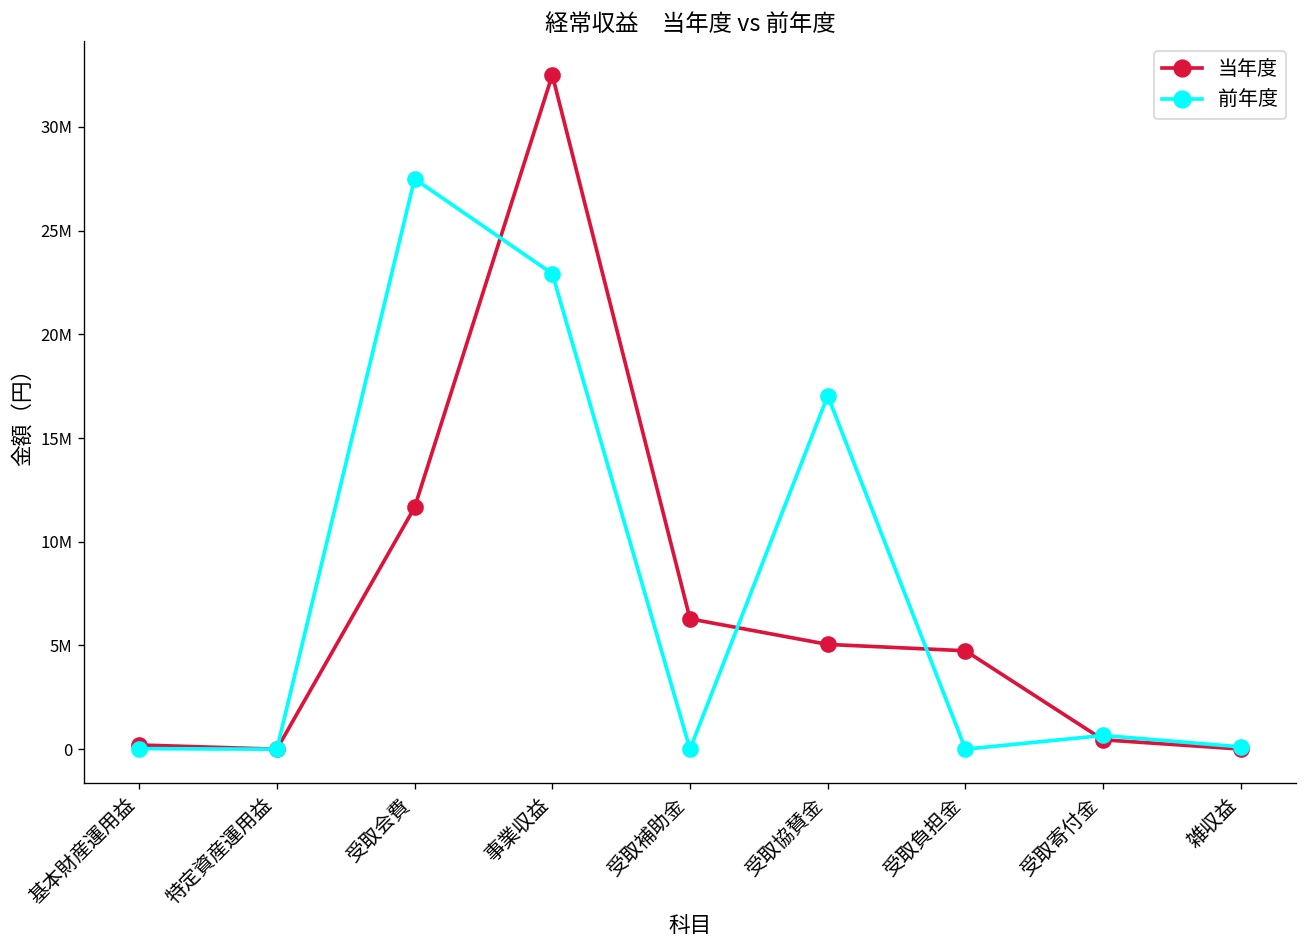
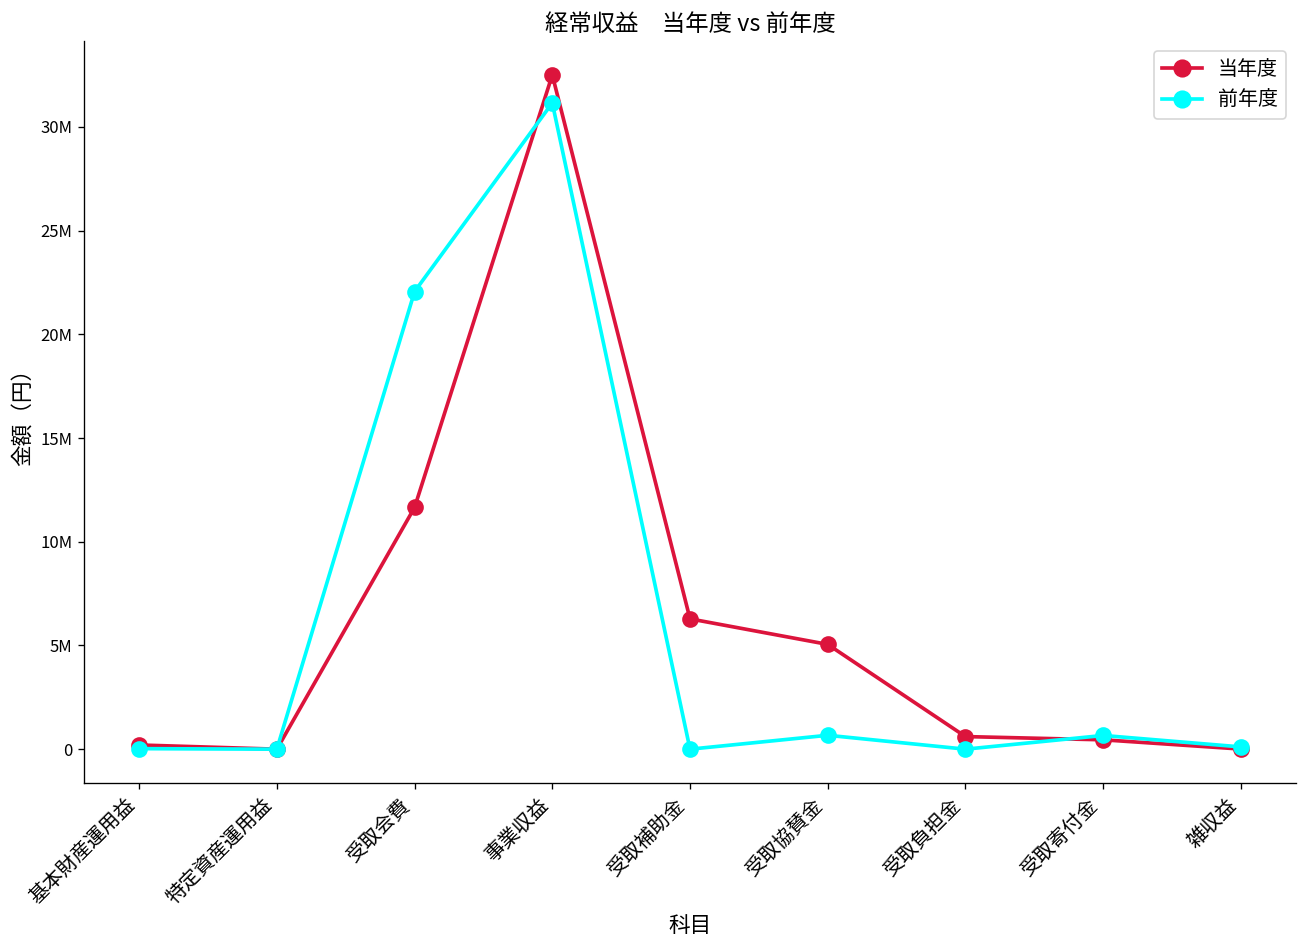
前年度, 受取会費: 27500000 -> 22100000
前年度, 事業収益: 22900000 -> 31200000
前年度, 受取協賛金: 17000000 -> 700000
当年度, 受取負担金: 4700000 -> 600000
